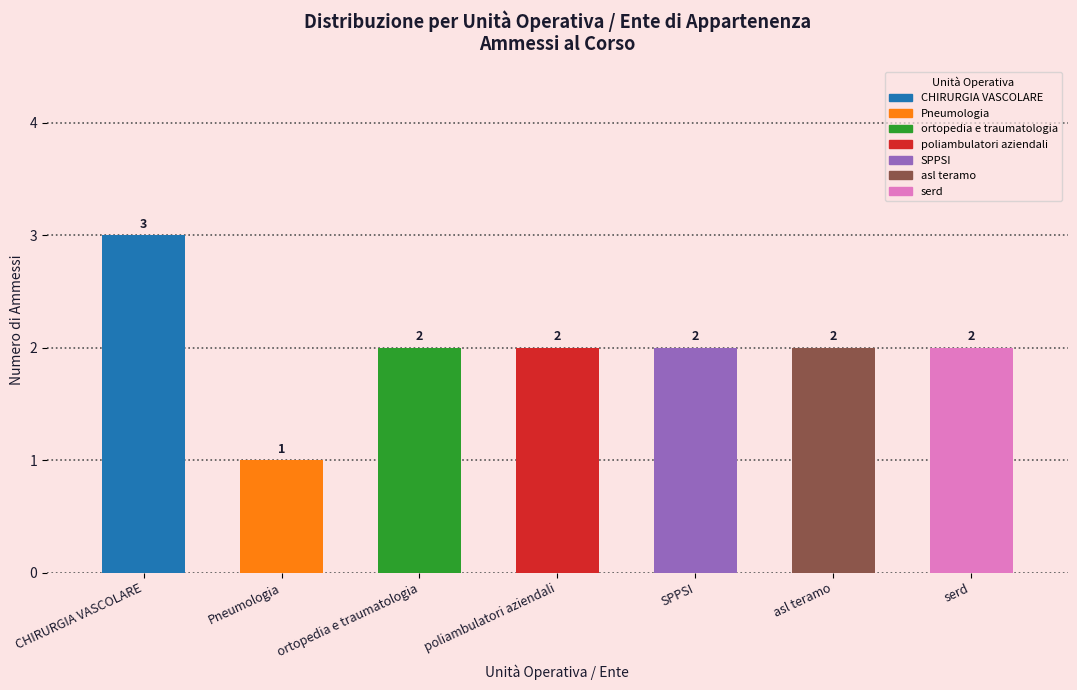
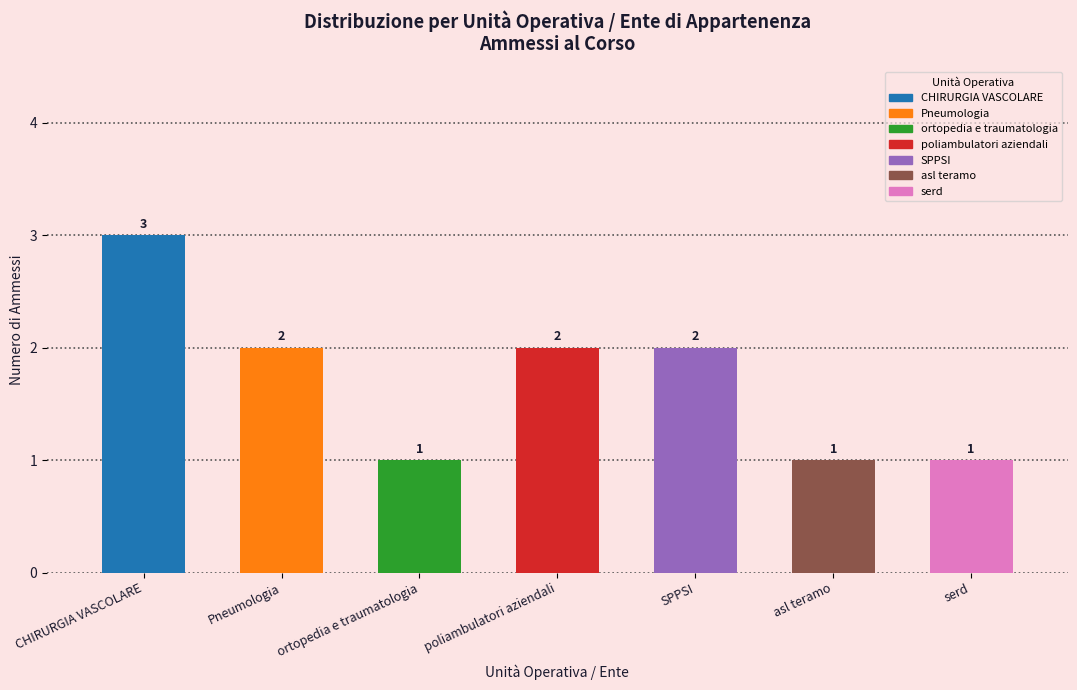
Pneumologia: 1 -> 2
ortopedia e traumatologia: 2 -> 1
asl teramo: 2 -> 1
serd: 2 -> 1
